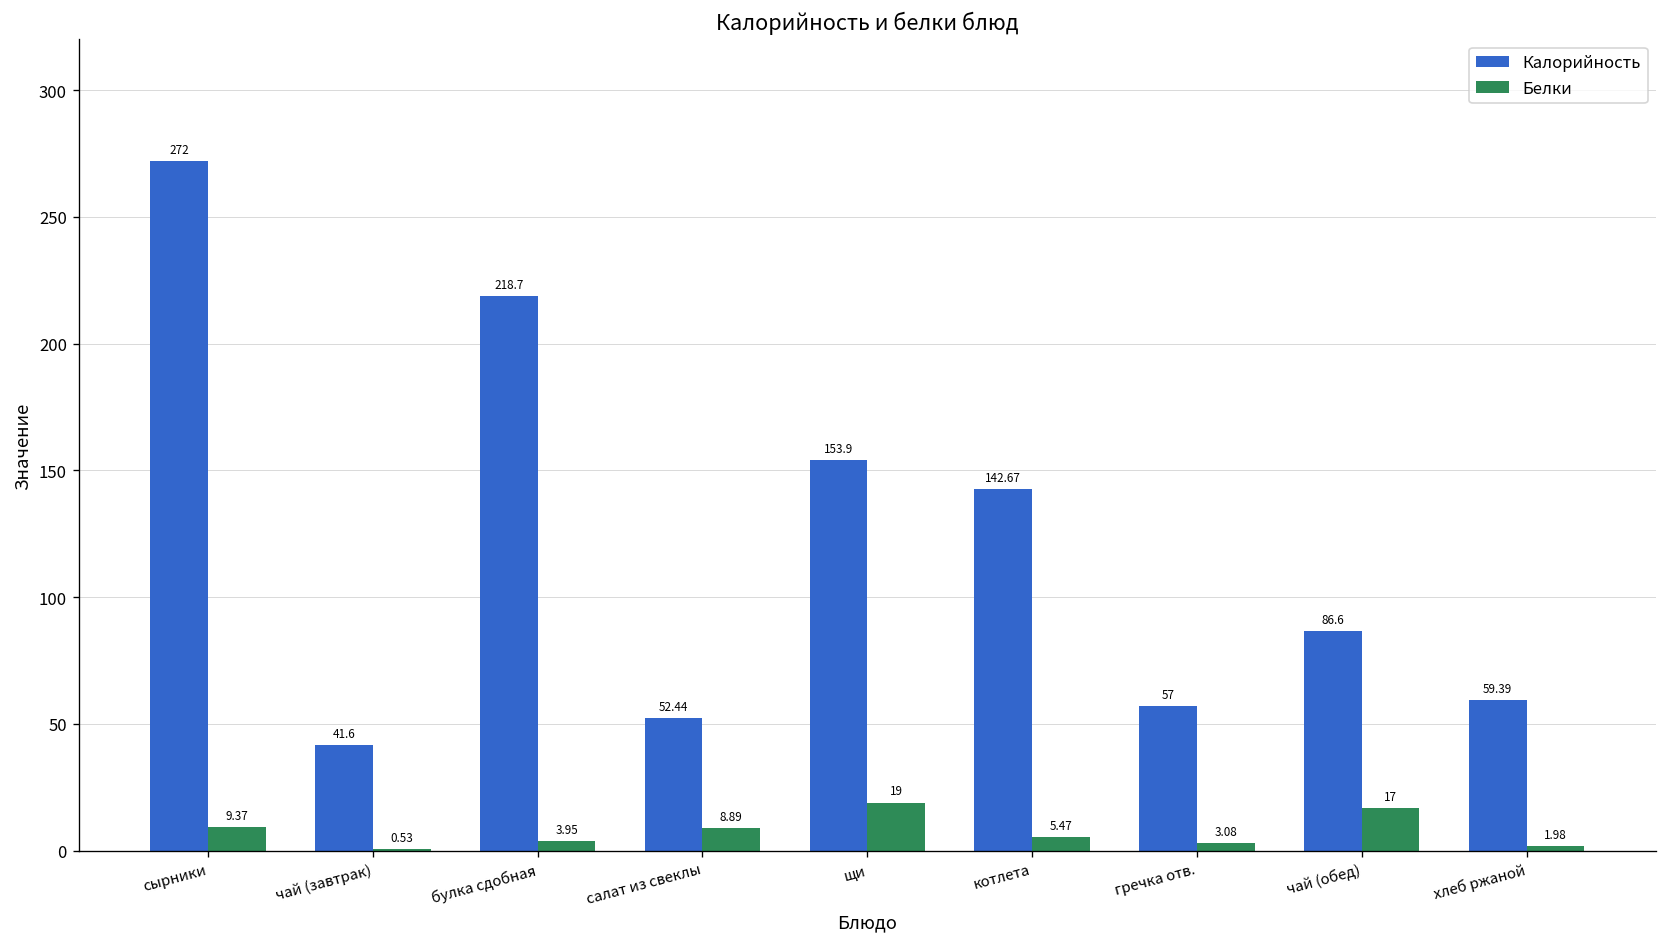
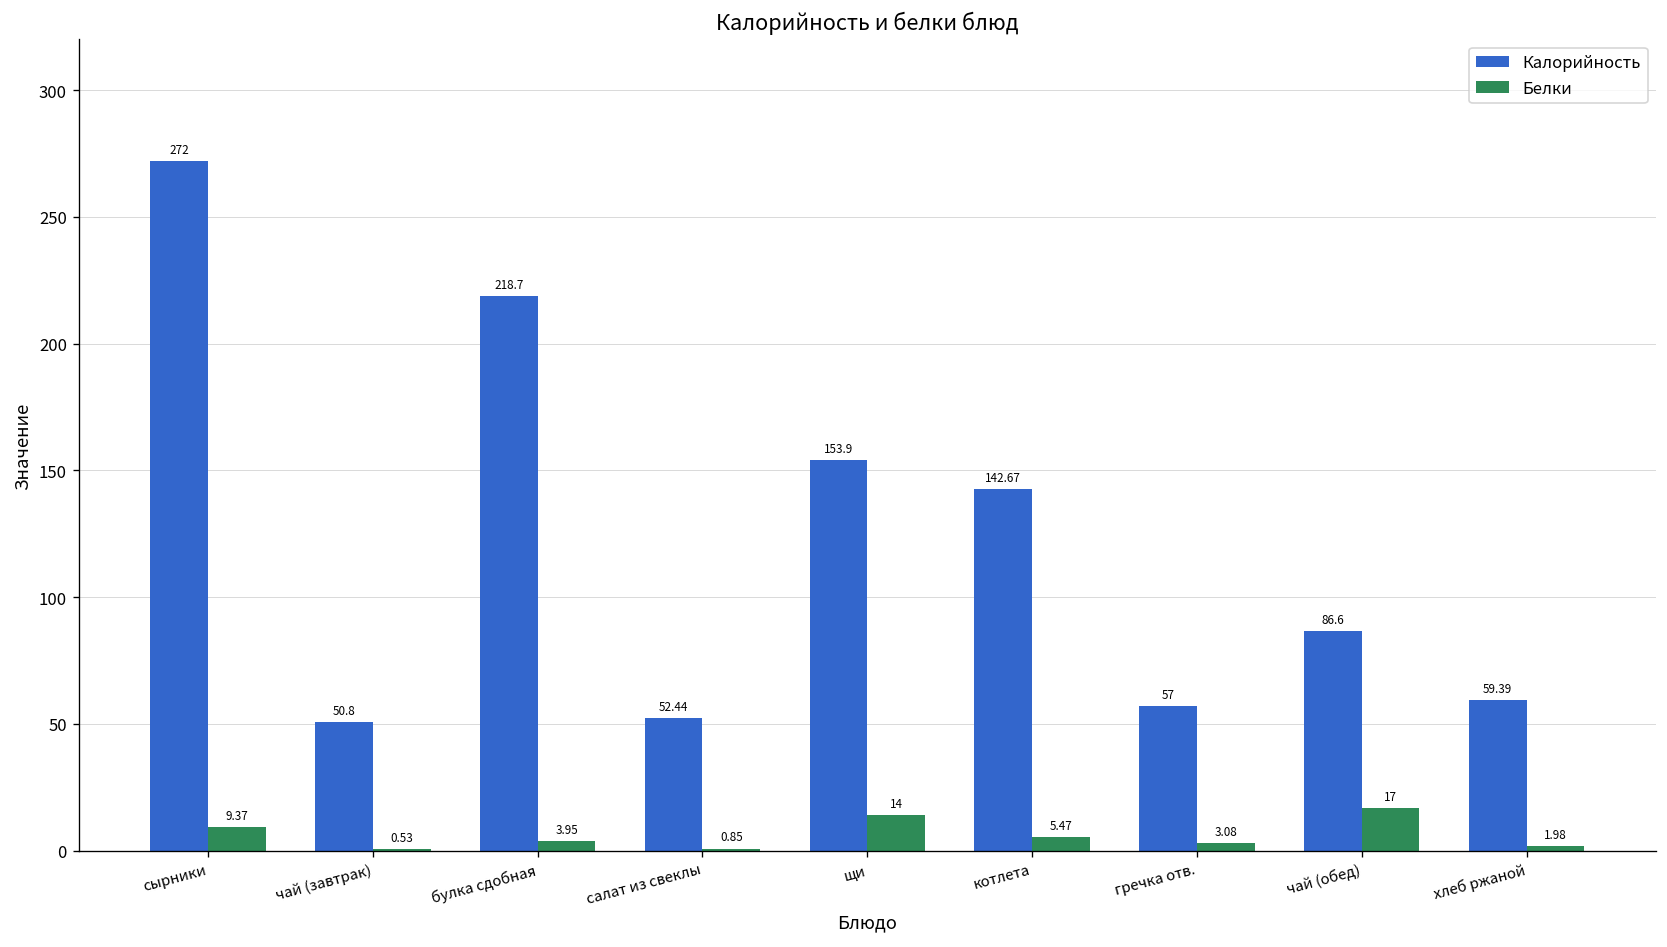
Калорийность, чай (завтрак): 41.6 -> 50.8
Белки, салат из свеклы: 8.89 -> 0.85
Белки, щи: 19 -> 14
